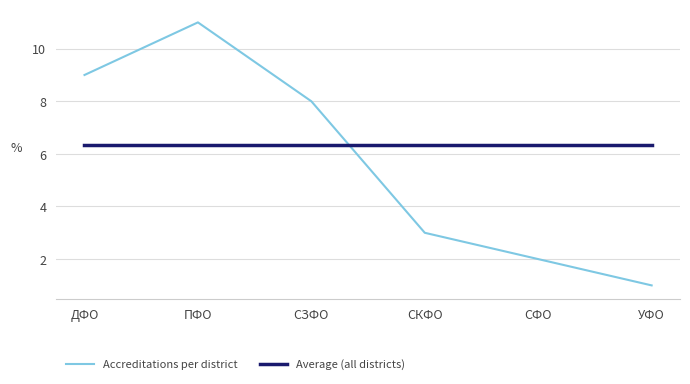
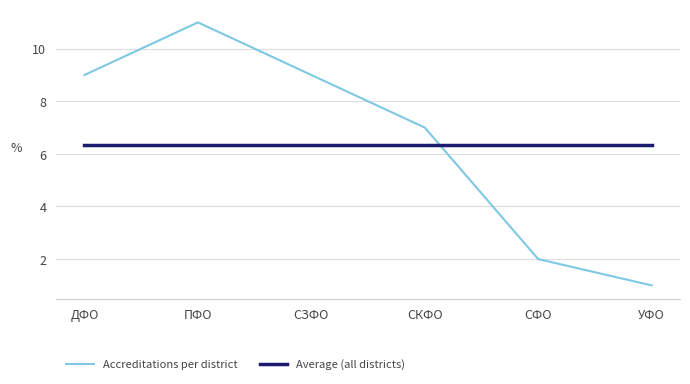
Accreditations per district, СЗФО: 8 -> 9
Accreditations per district, СКФО: 3 -> 7
